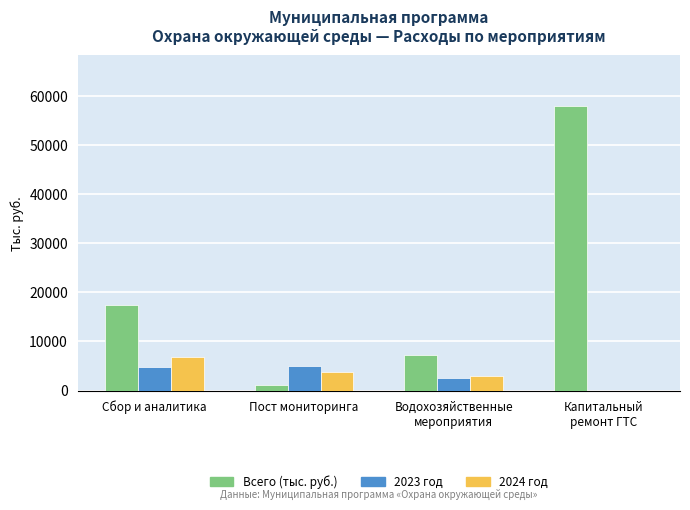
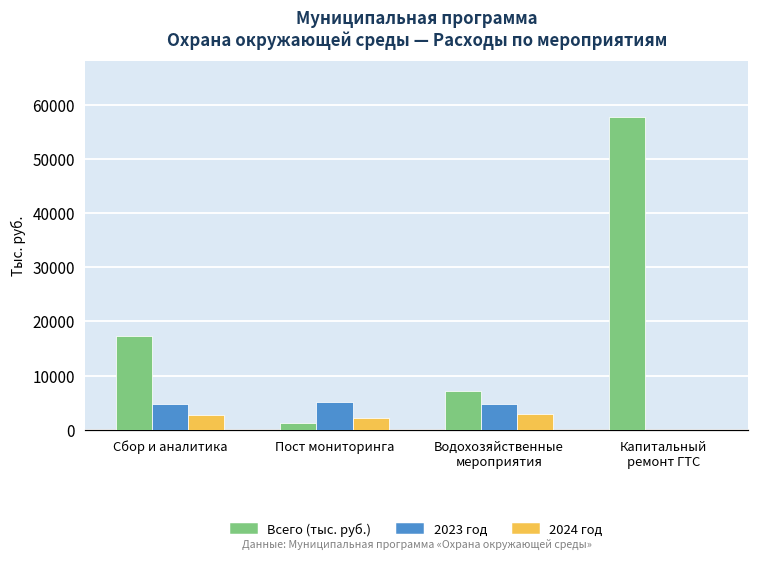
2024 год, Сбор и аналитика: 7000 -> 3000
2024 год, Пост мониторинга: 4000 -> 2000
2023 год, Водохозяйственные мероприятия: 3000 -> 5000
